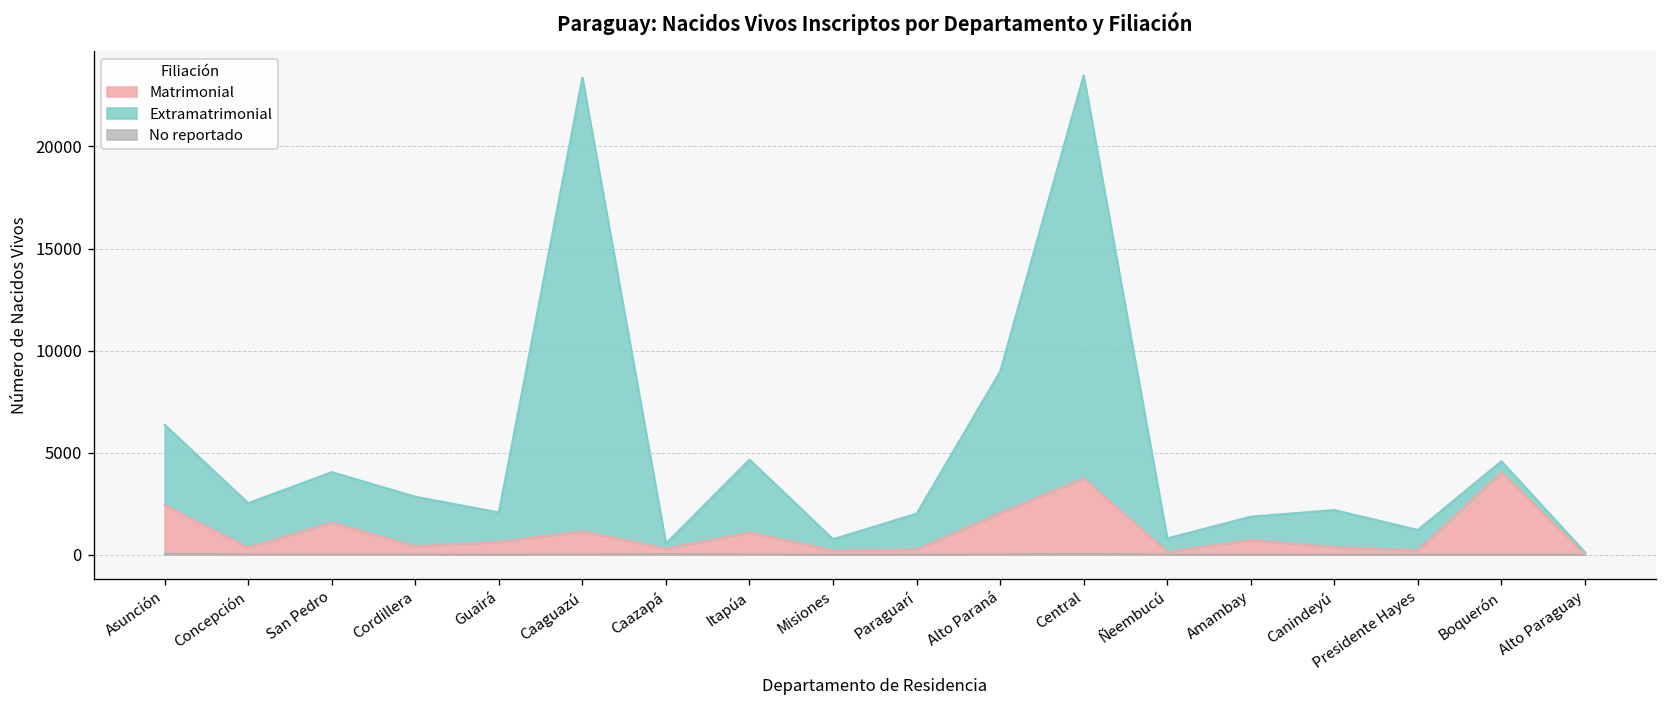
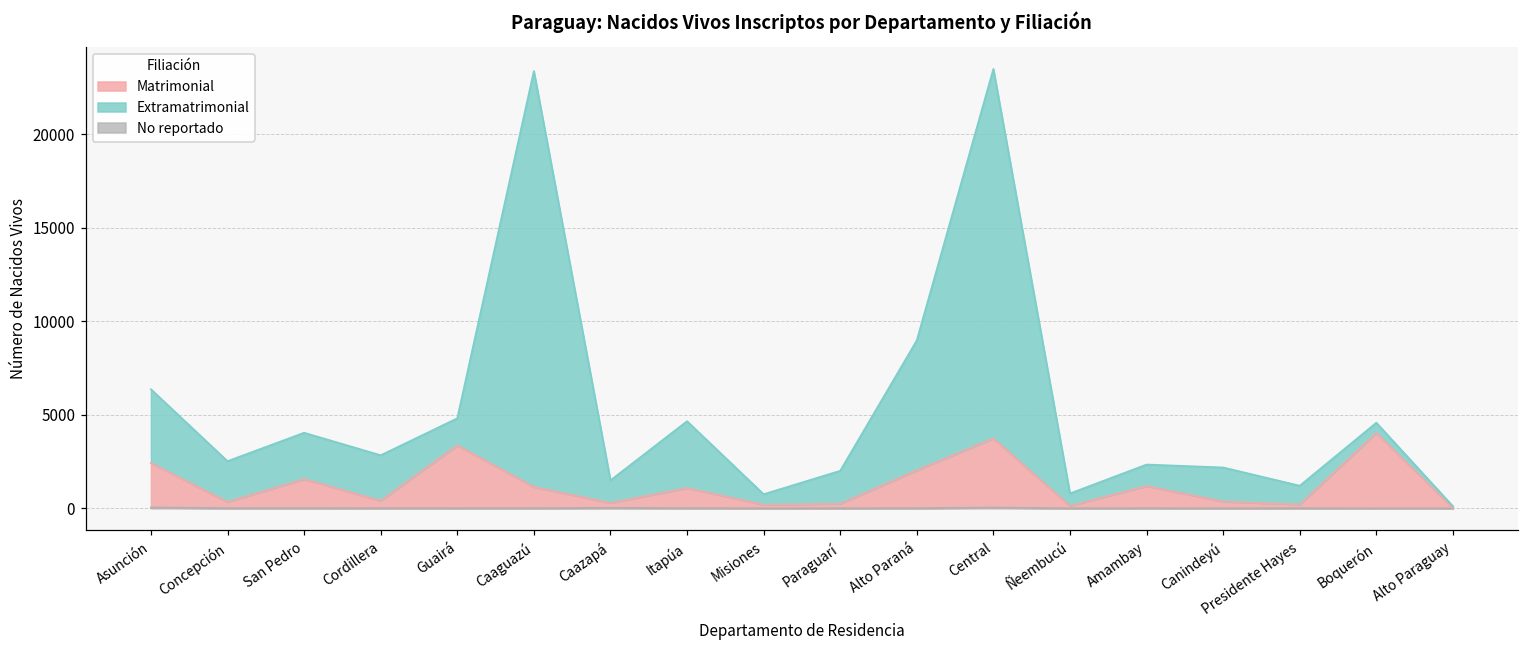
Matrimonial, Guairá: 600 -> 3400
Extramatrimonial, Caazapá: 200 -> 1200
Matrimonial, Amambay: 700 -> 1200
